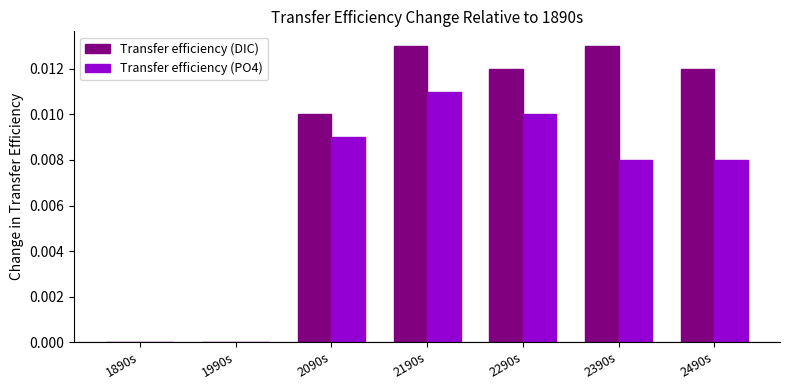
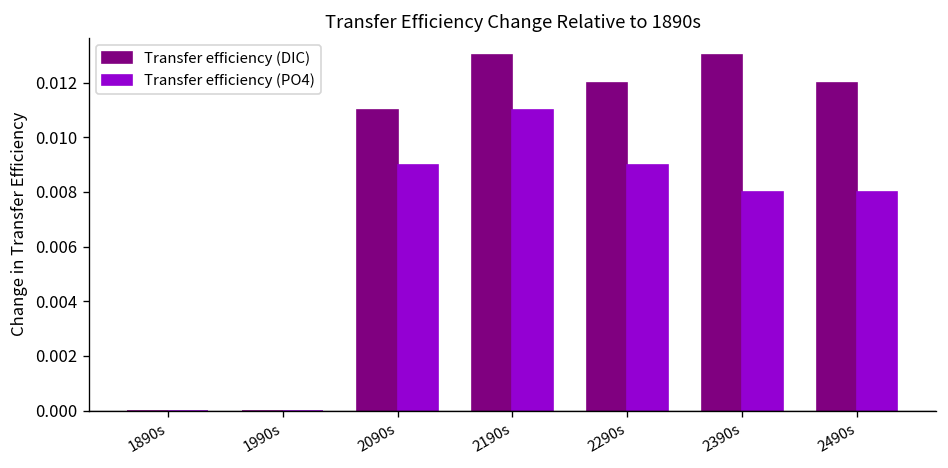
Transfer efficiency (DIC), 2090s: 0.0100 -> 0.0110
Transfer efficiency (PO4), 2290s: 0.0100 -> 0.0090
